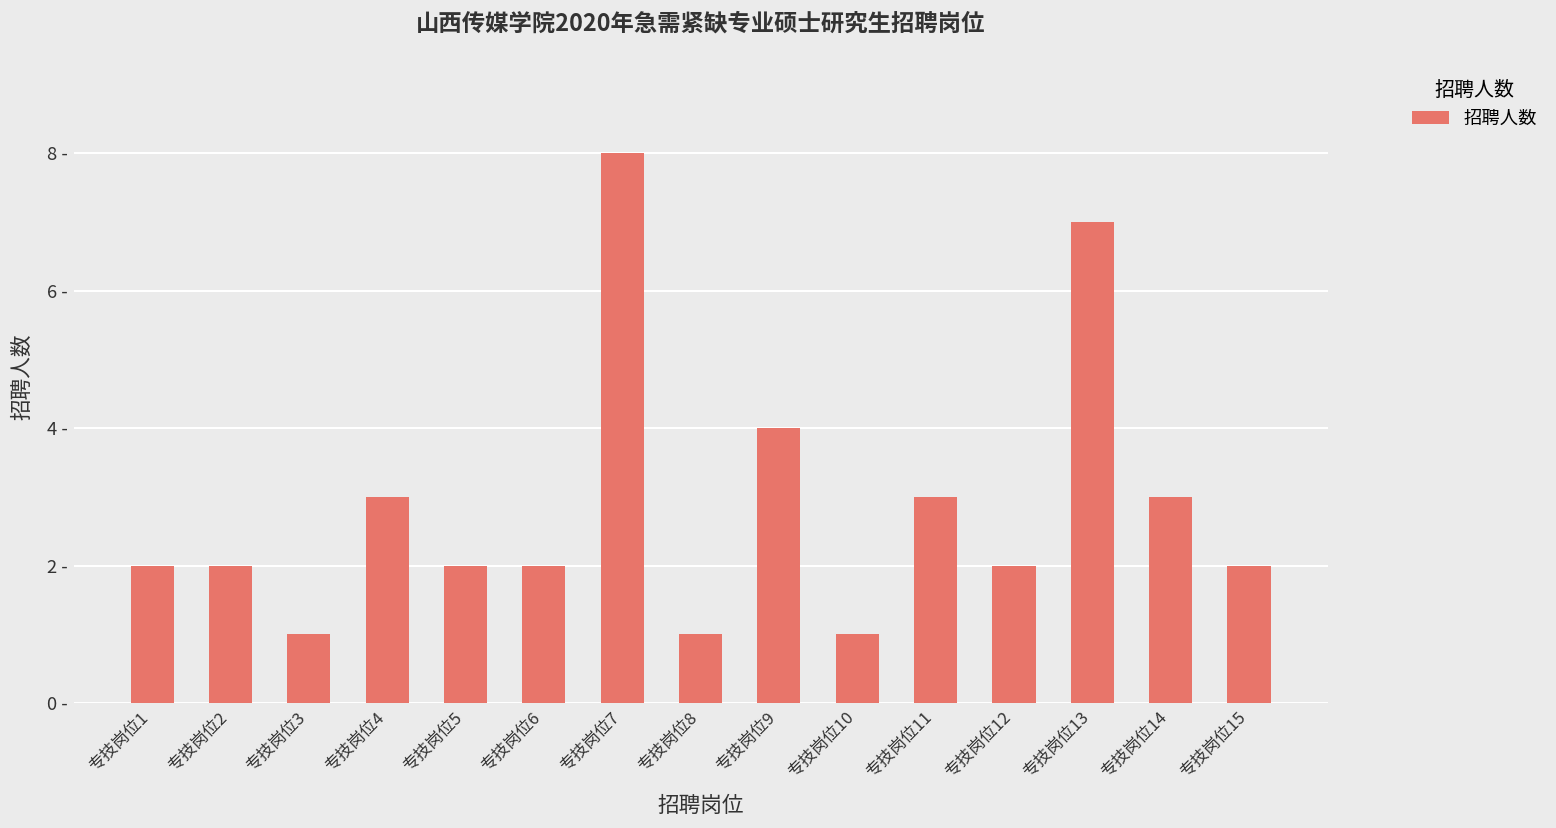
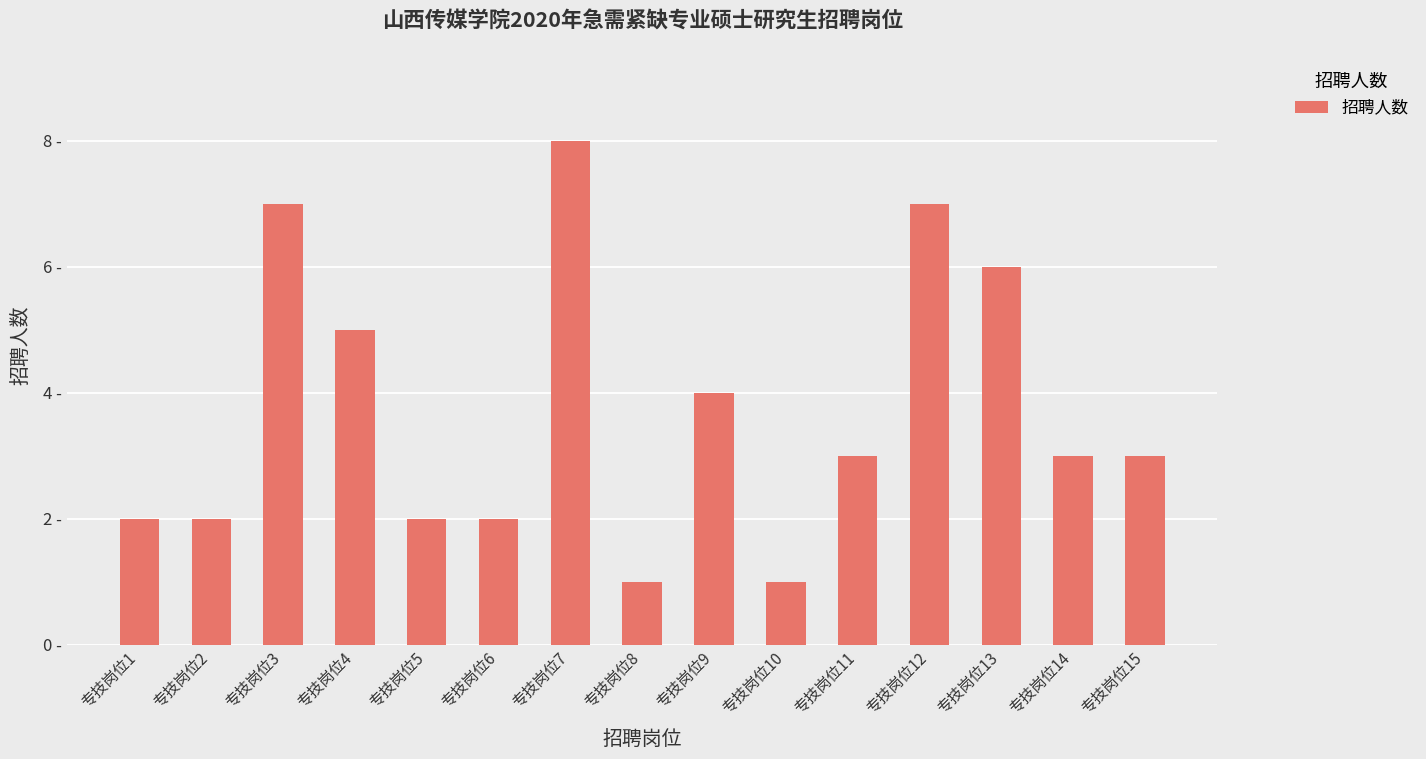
专技岗位3: 1 - -> 7 -
专技岗位4: 3 - -> 5 -
专技岗位12: 2 - -> 7 -
专技岗位13: 7 - -> 6 -
专技岗位15: 2 - -> 3 -
